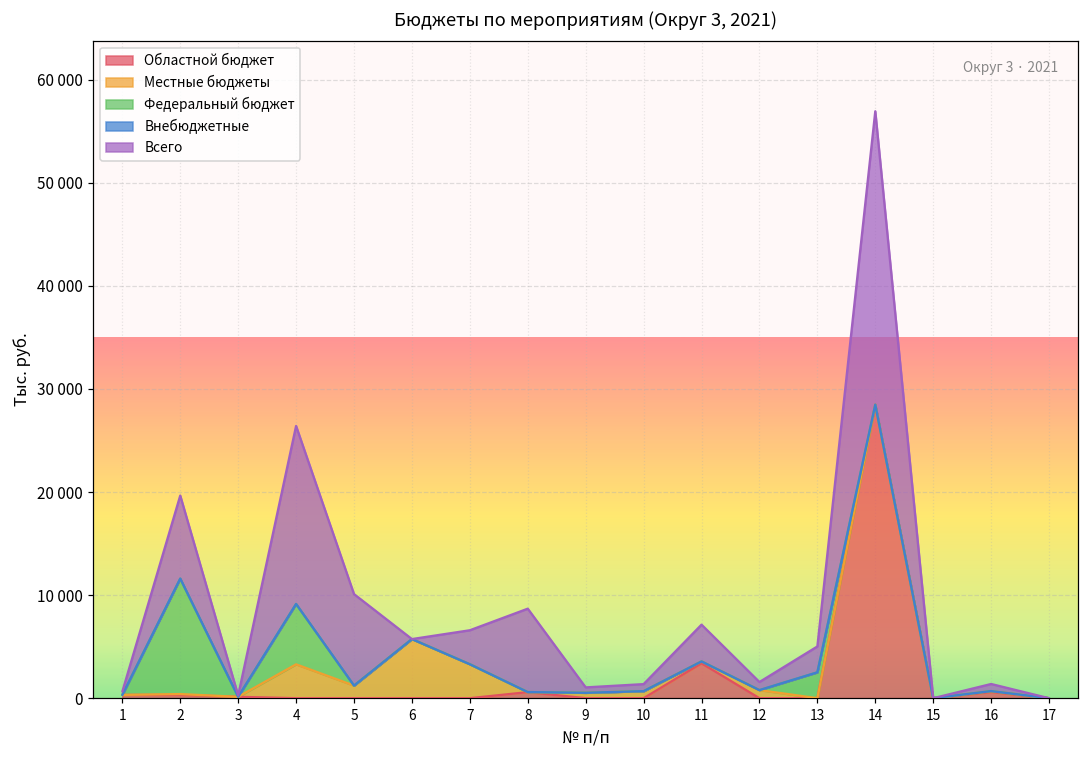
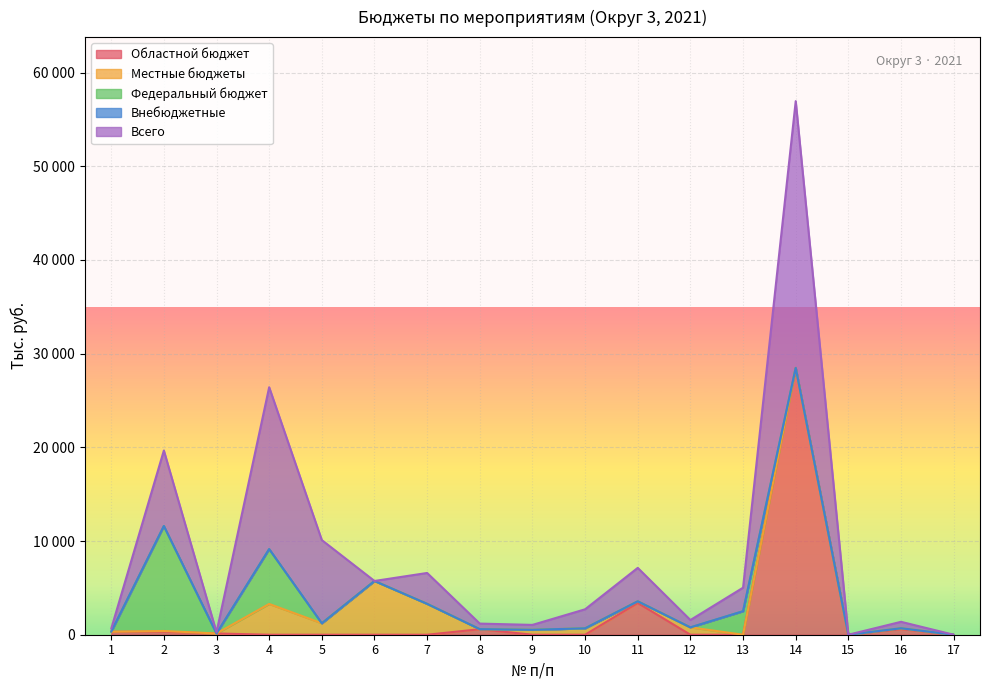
Всего, 8: 8000 -> 1000
Всего, 10: 1000 -> 2000
